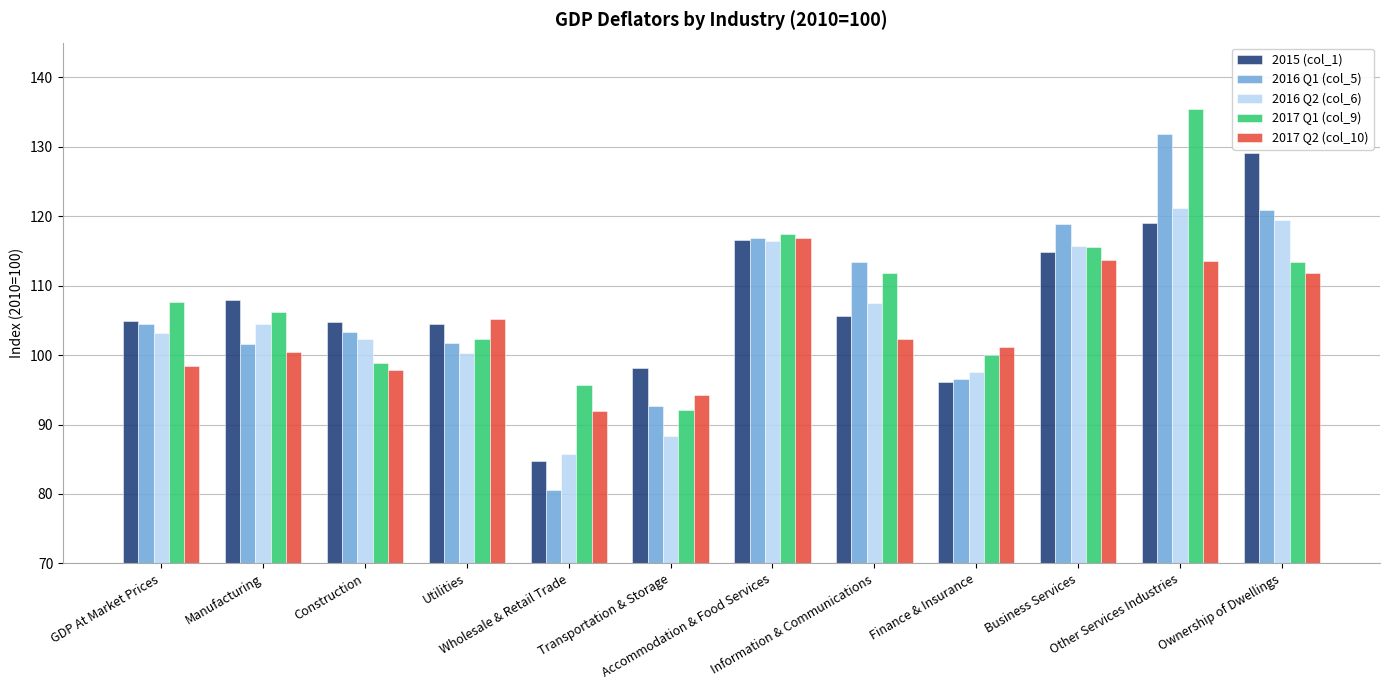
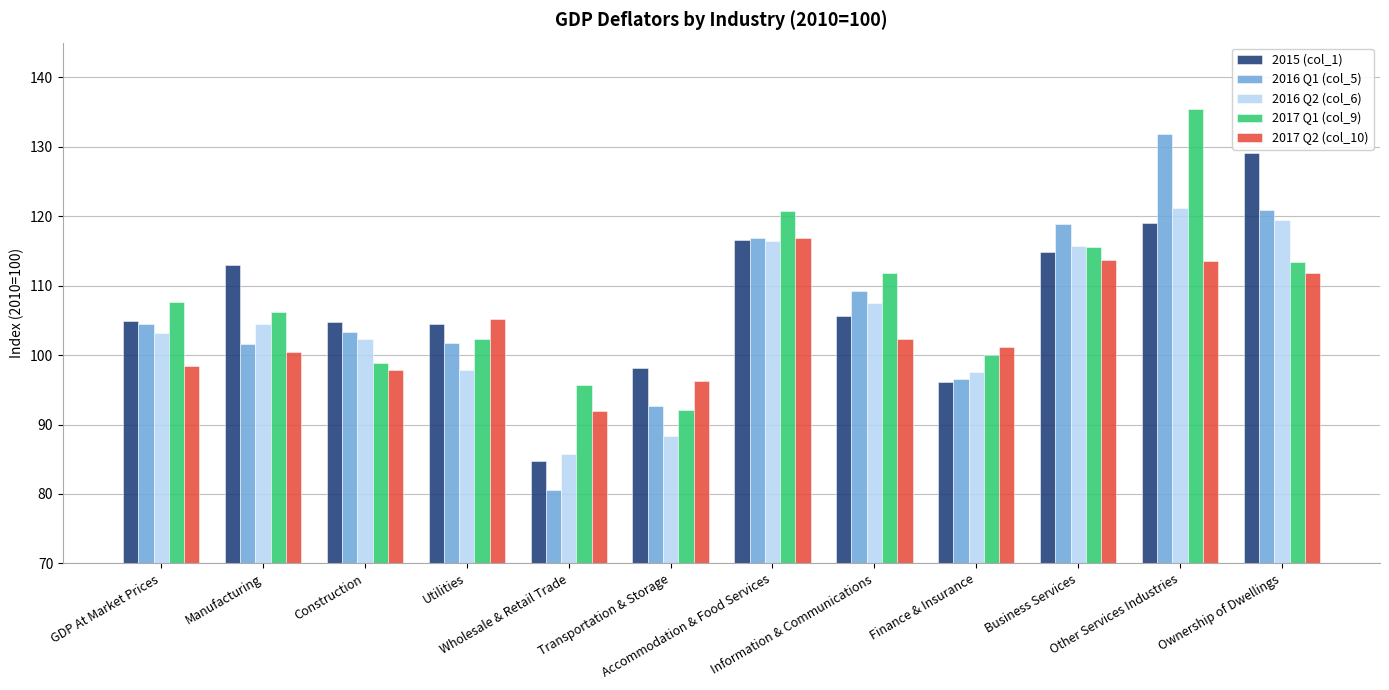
2015 (col_1), Manufacturing: 108 -> 113
2016 Q2 (col_6), Utilities: 100 -> 98
2017 Q2 (col_10), Transportation & Storage: 94 -> 96
2017 Q1 (col_9), Accommodation & Food Services: 118 -> 121
2016 Q1 (col_5), Information & Communications: 113 -> 109
